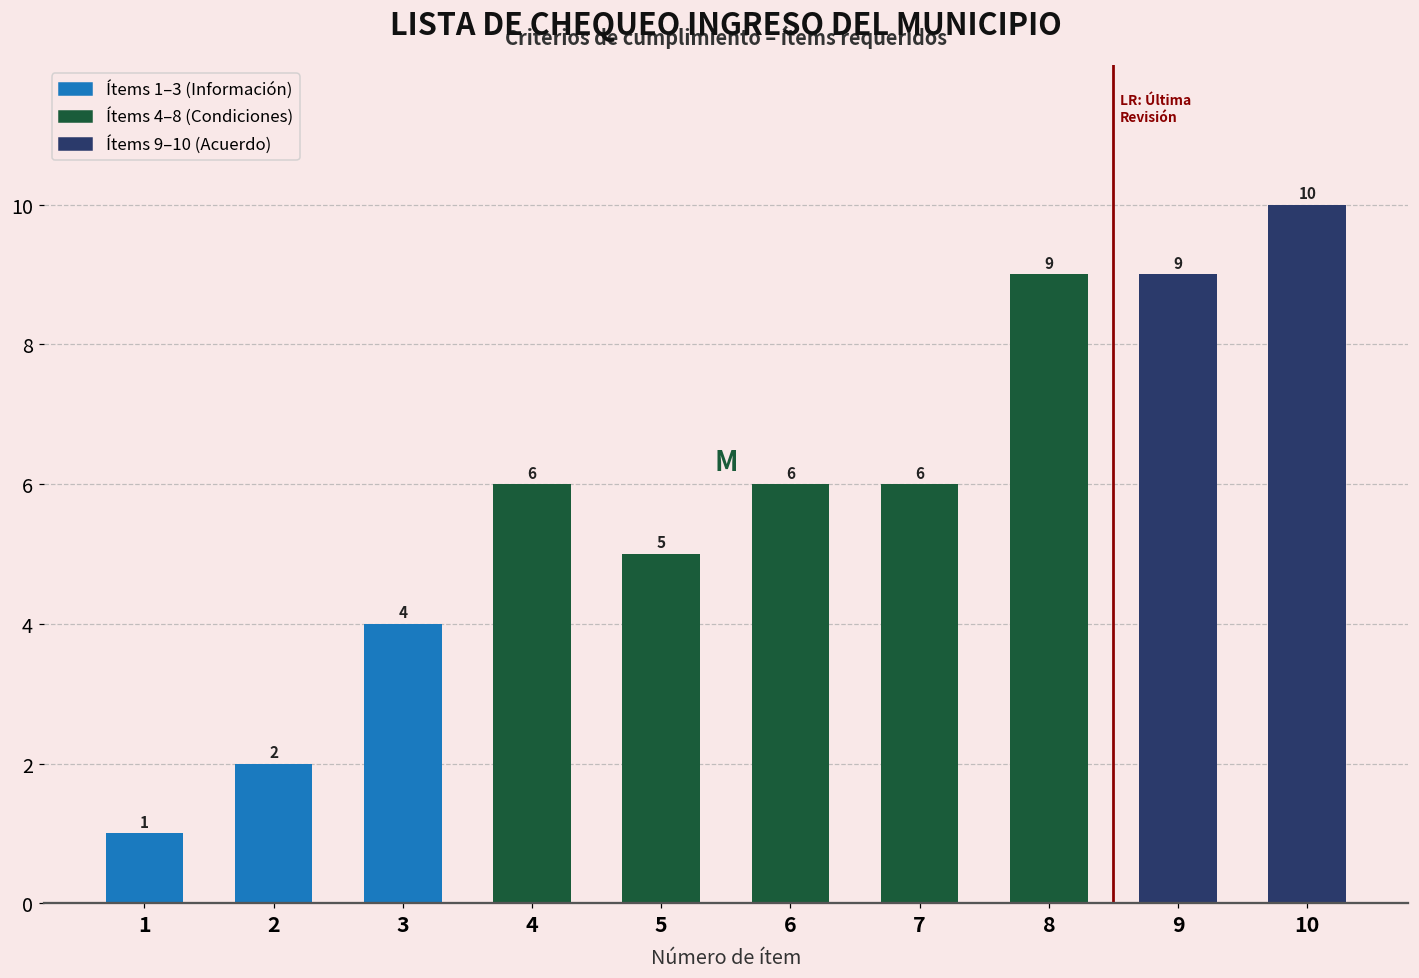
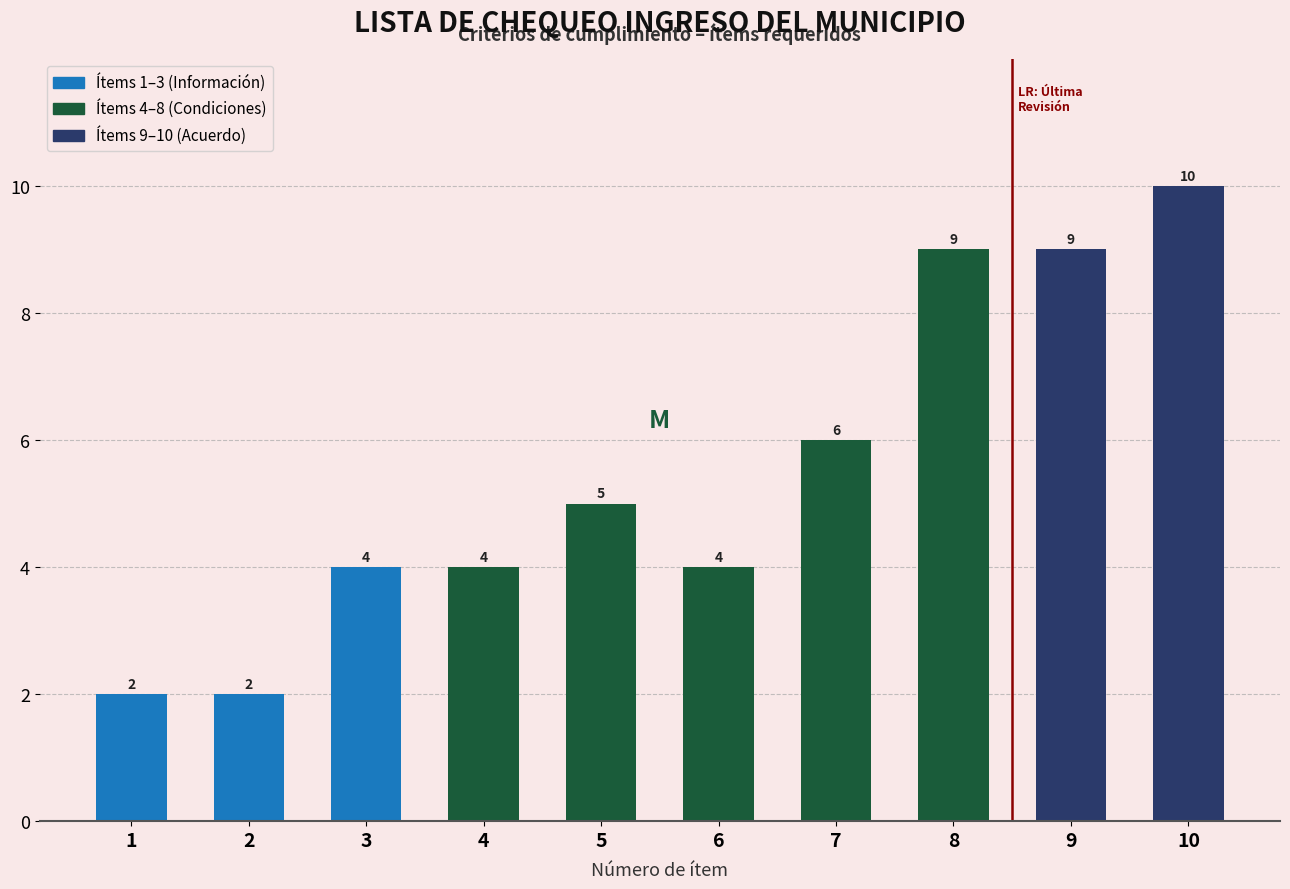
1: 1 -> 2
4: 6 -> 4
6: 6 -> 4
